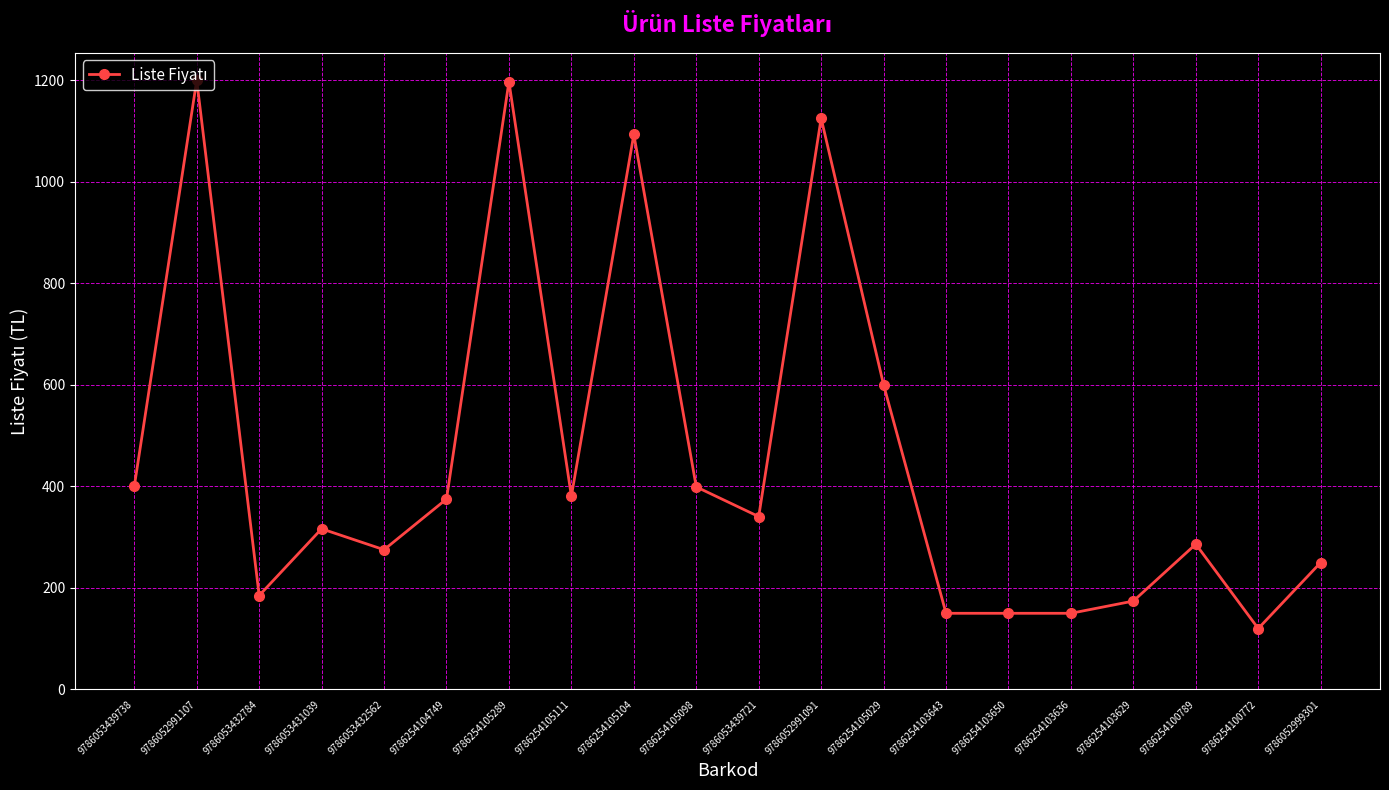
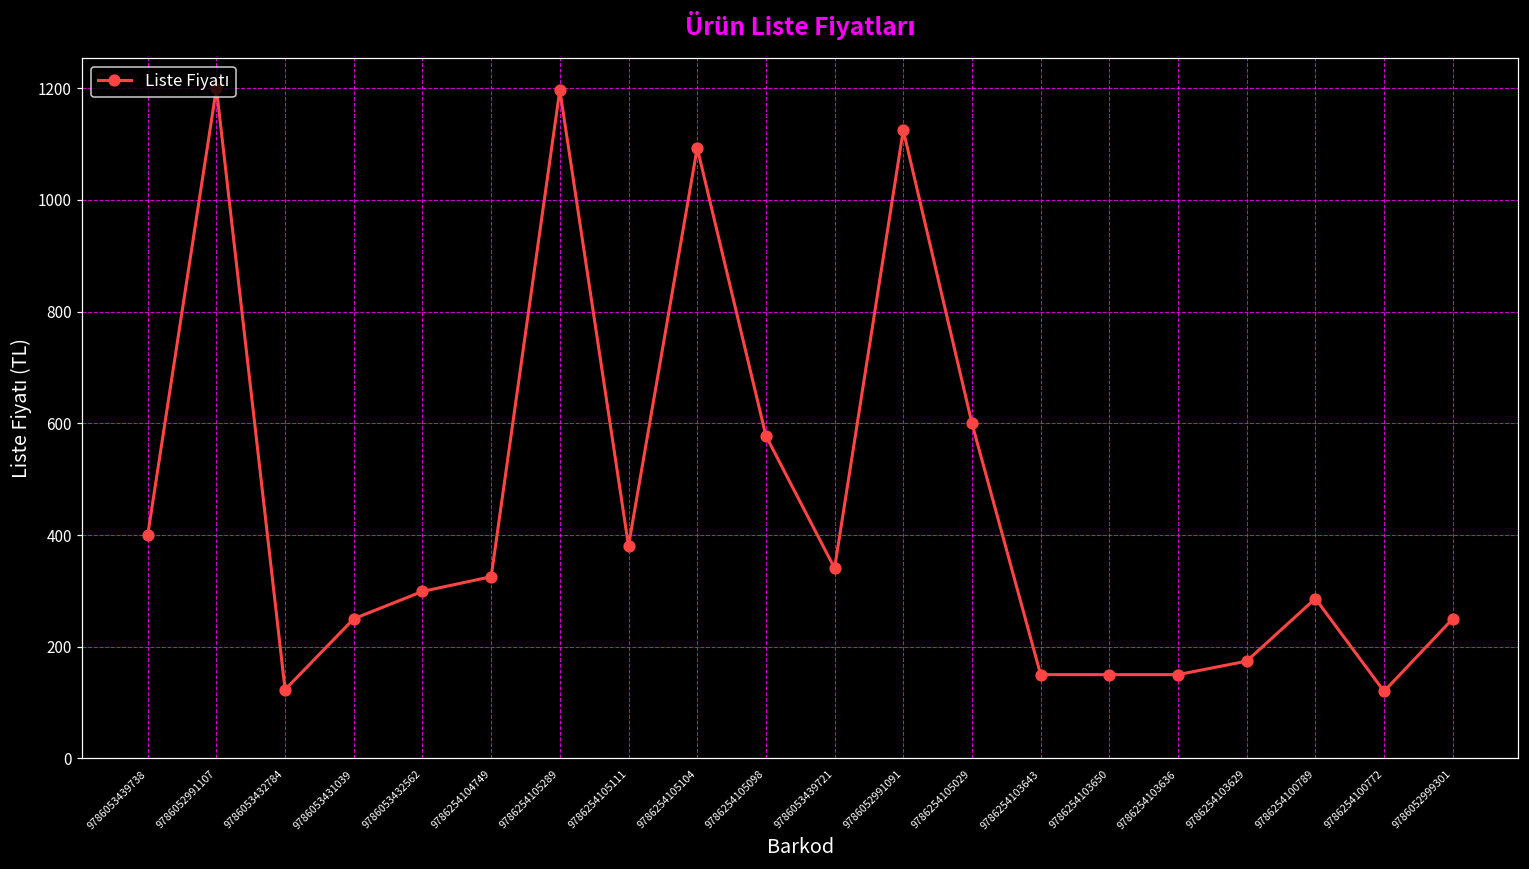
9786053432784: 190 -> 120
9786053431039: 320 -> 250
9786053432562: 280 -> 300
9786254104749: 380 -> 330
9786254105098: 400 -> 580
